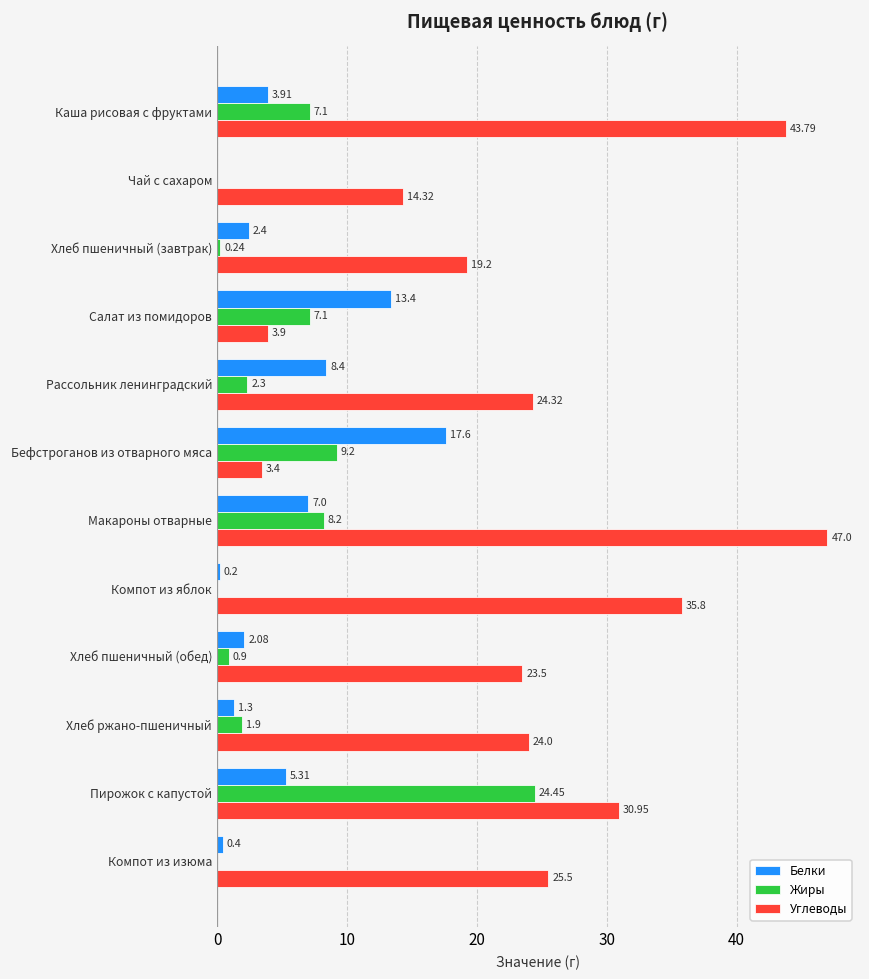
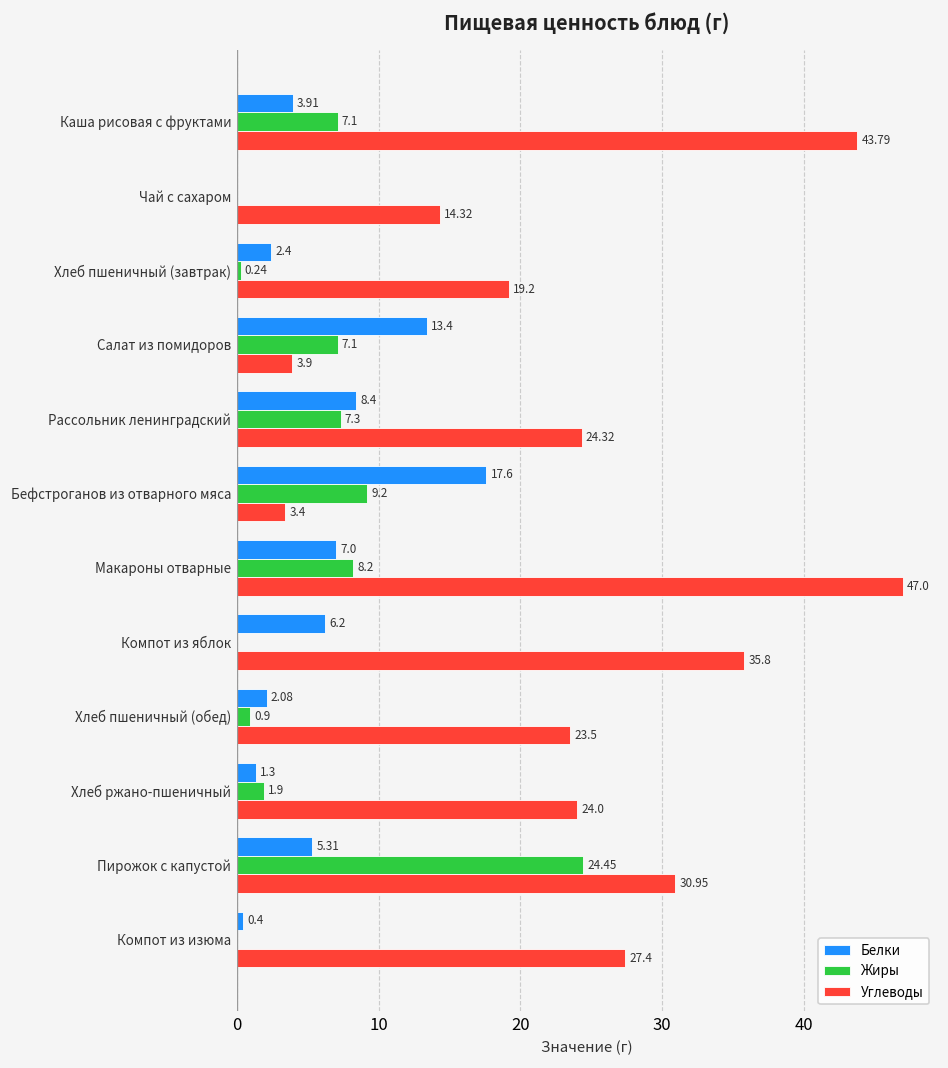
Жиры, Рассольник ленинградский: 2.3 -> 7.3
Белки, Компот из яблок: 0.2 -> 6.2
Углеводы, Компот из изюма: 25.5 -> 27.4
